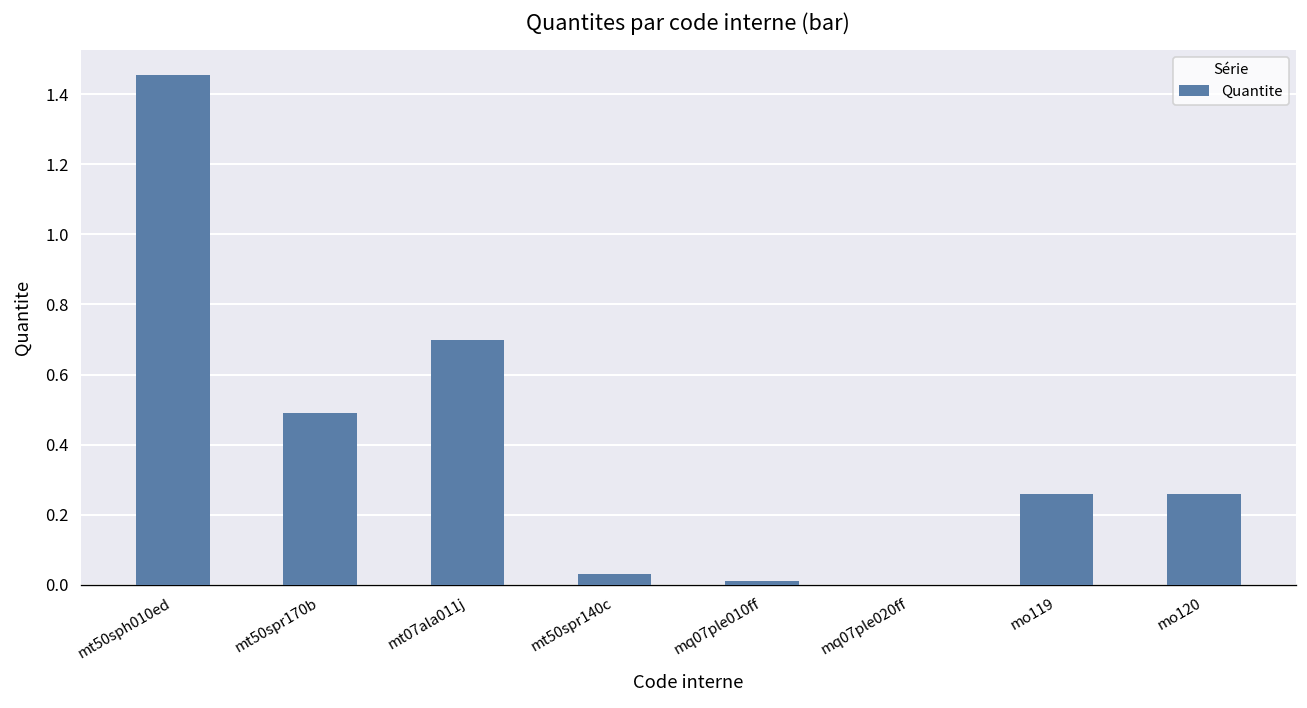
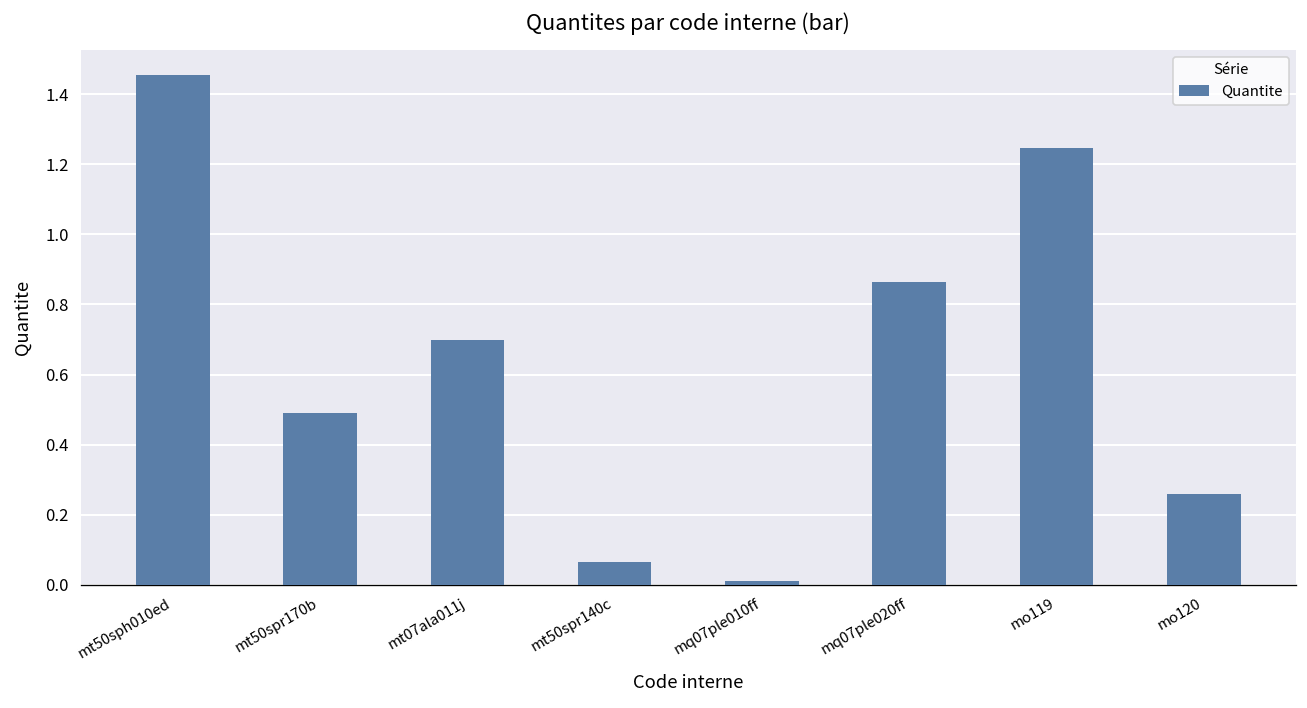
mt50spr140c: 0.03 -> 0.07
mq07ple020ff: 0.00 -> 0.86
mo119: 0.26 -> 1.25
